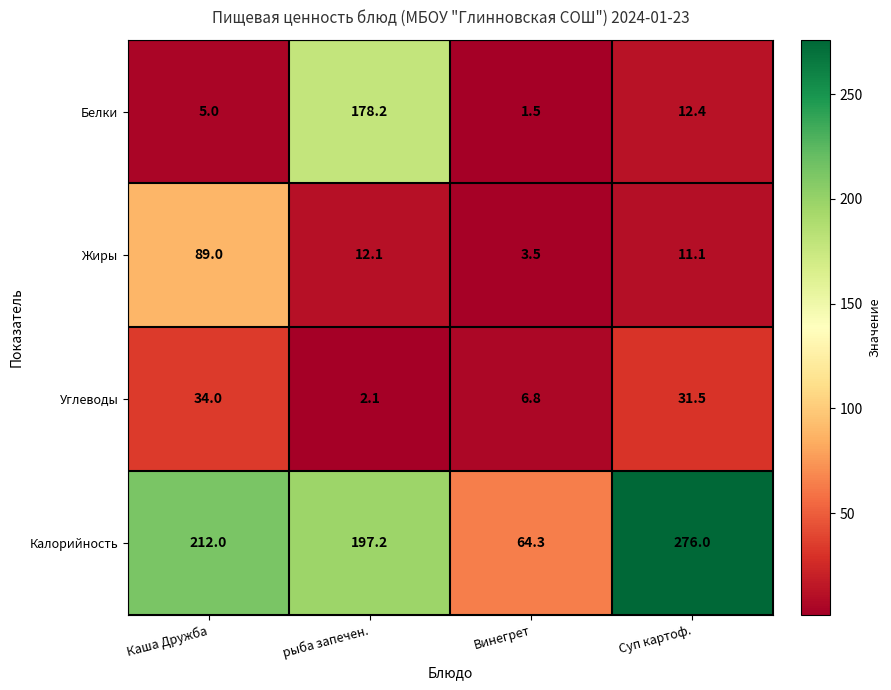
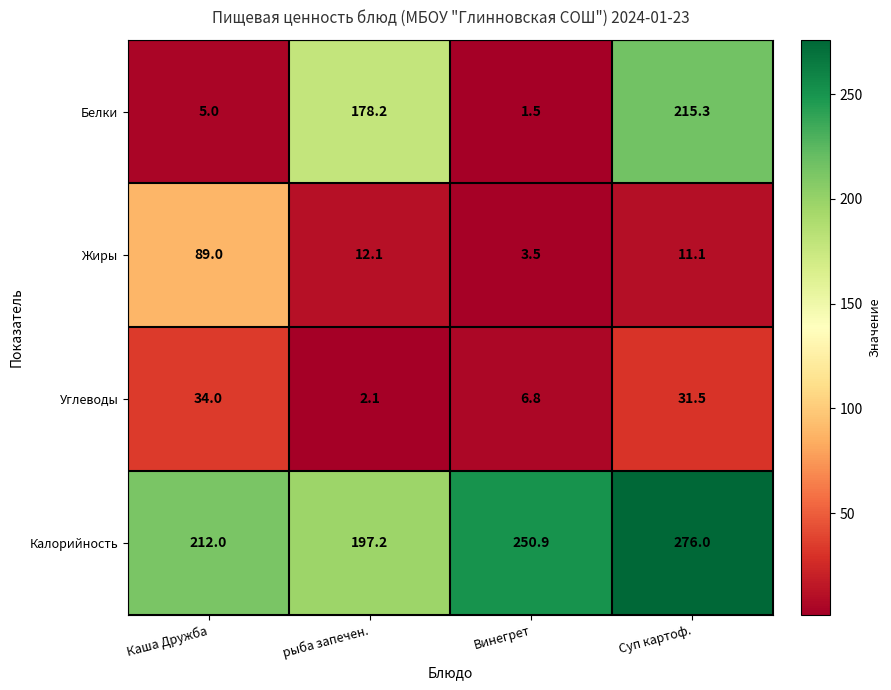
Белки, Суп картоф.: 12.4 -> 215.3
Калорийность, Винегрет: 64.3 -> 250.9
